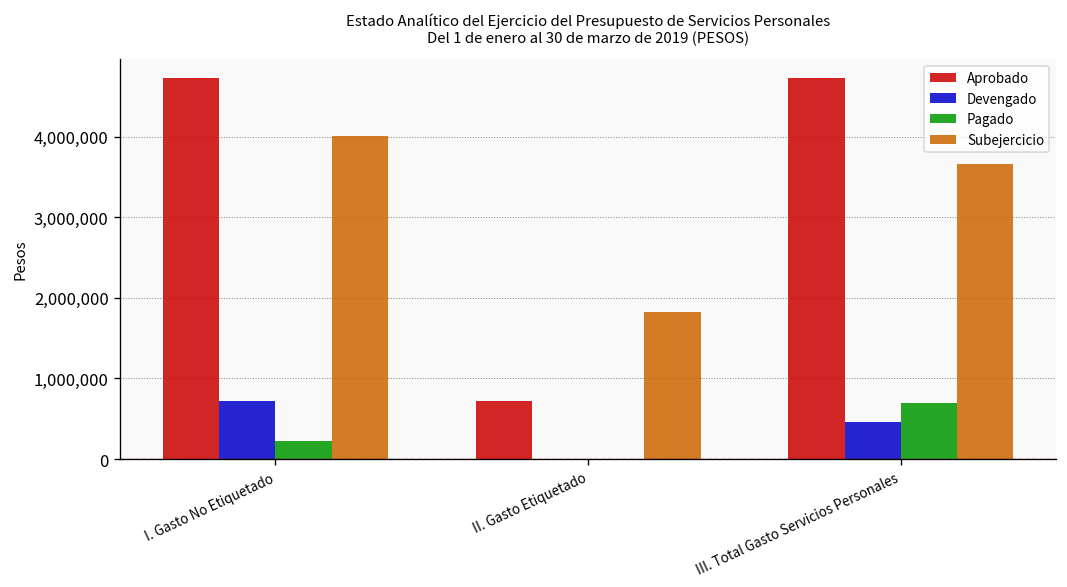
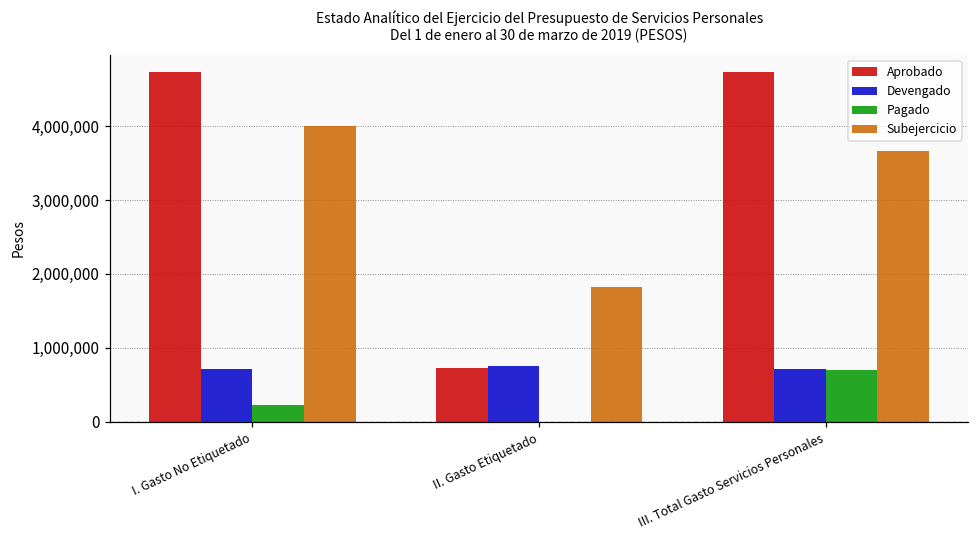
Devengado, II. Gasto Etiquetado: 0 -> 800,000
Devengado, III. Total Gasto Servicios Personales: 500,000 -> 700,000
